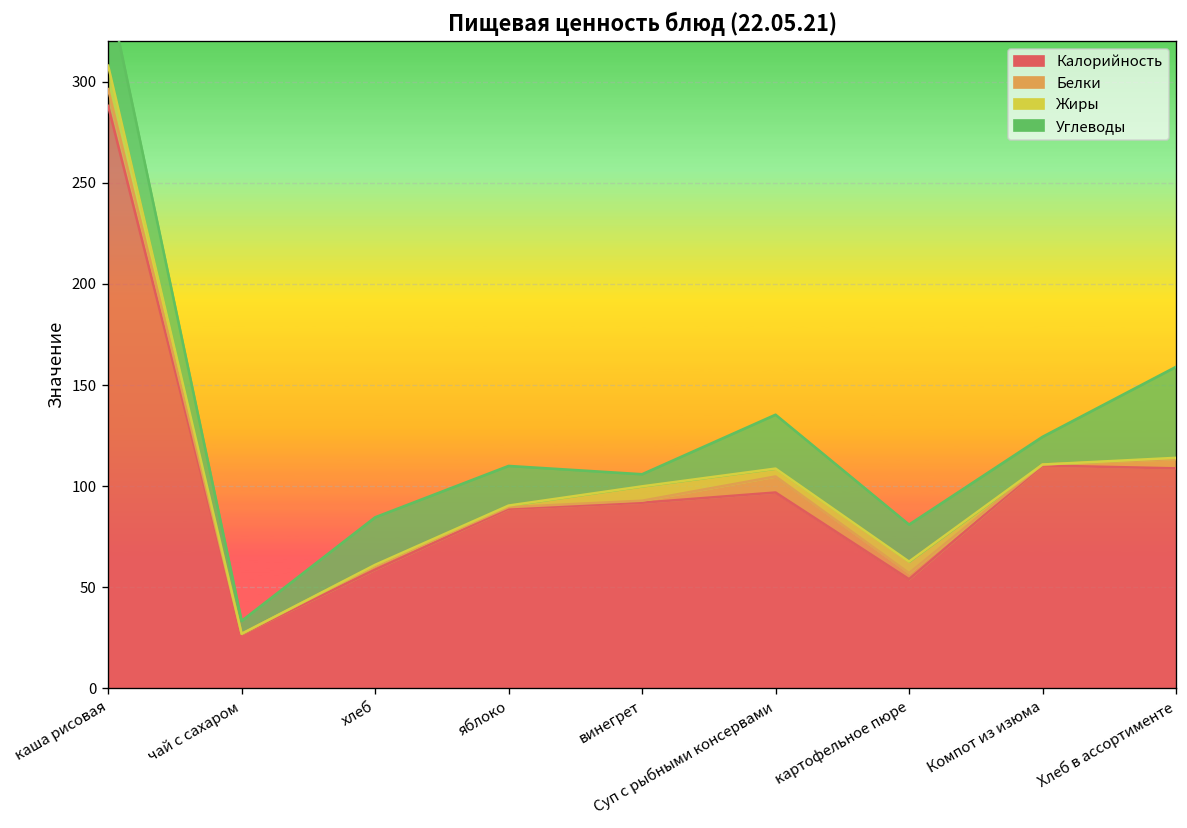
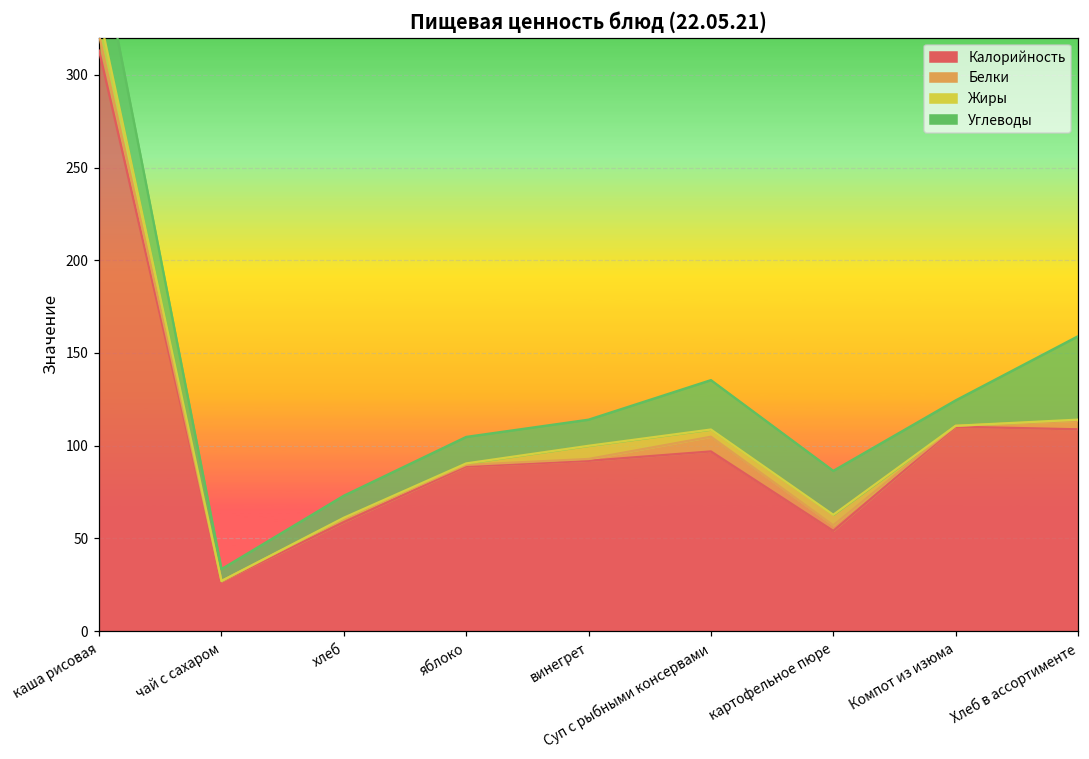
Калорийность, каша рисовая: 288 -> 313
Углеводы, хлеб: 23 -> 12
Углеводы, яблоко: 20 -> 14
Углеводы, винегрет: 6 -> 14
Углеводы, картофельное пюре: 18 -> 24
